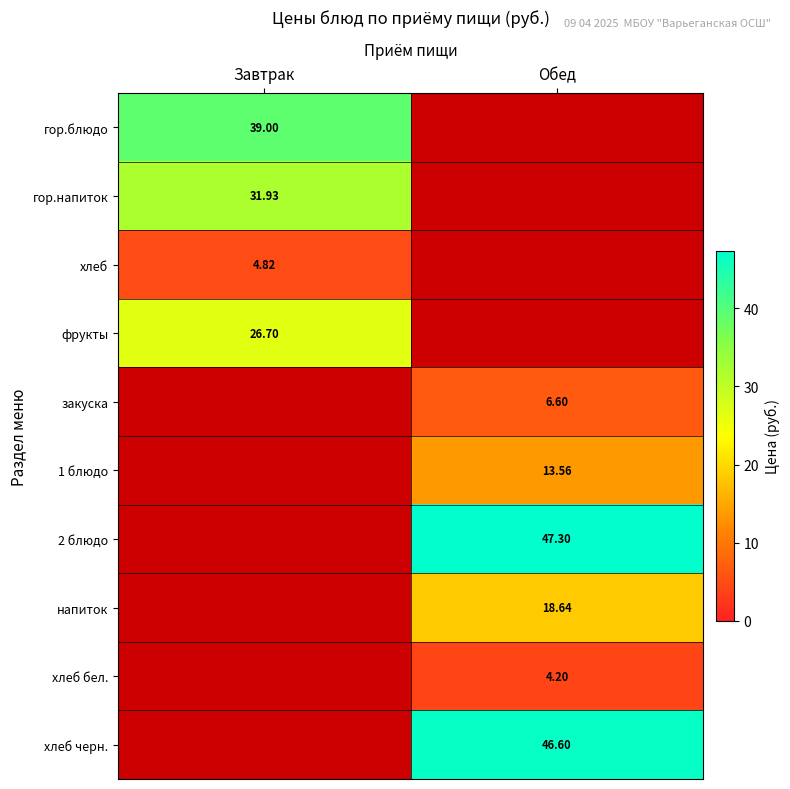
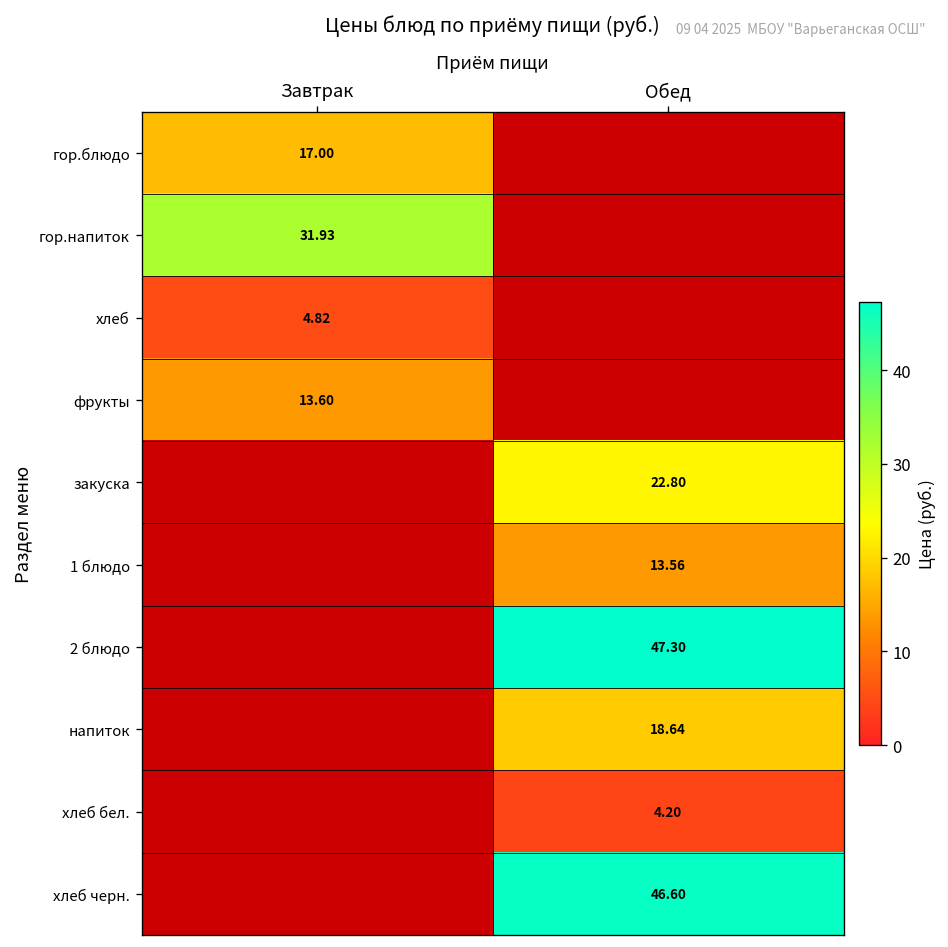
гор.блюдо, Завтрак: 39.00 -> 17.00
фрукты, Завтрак: 26.70 -> 13.60
закуска, Обед: 6.60 -> 22.80
